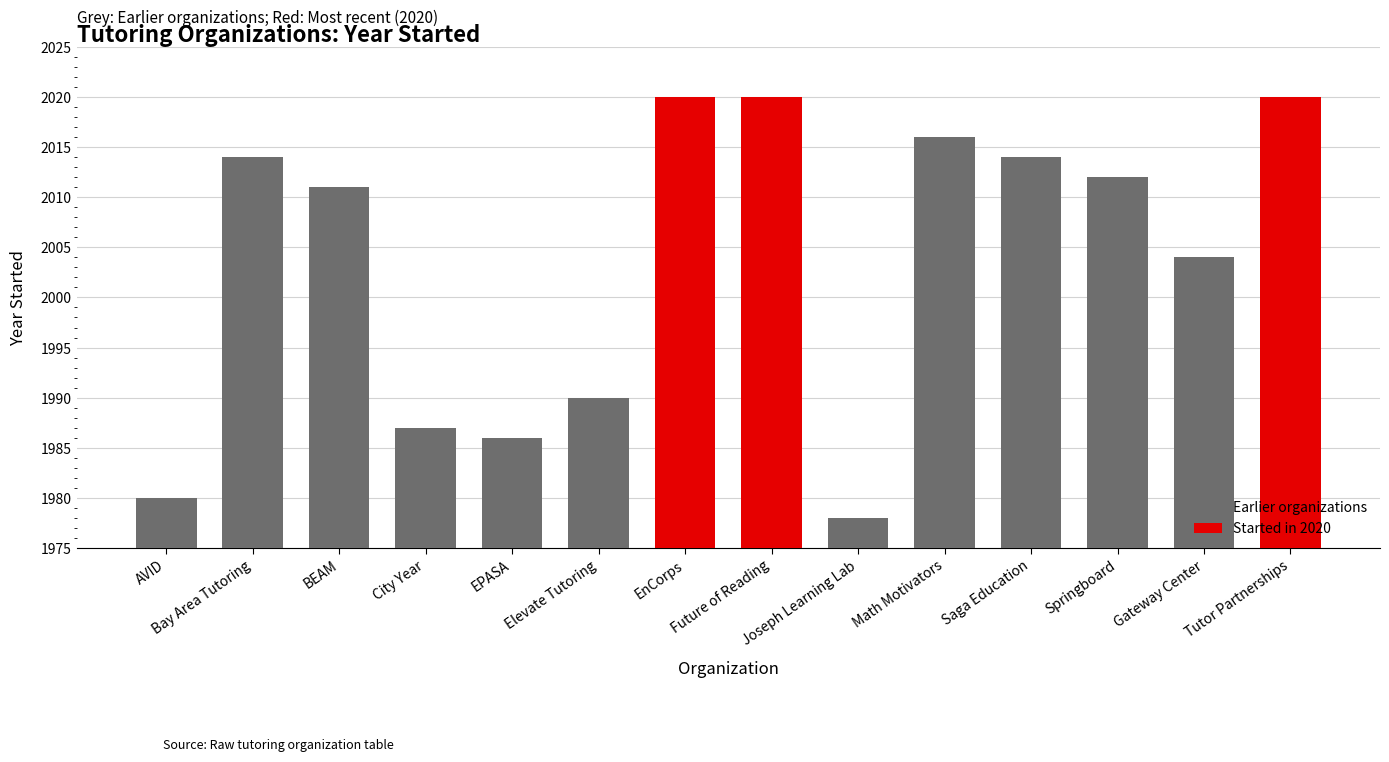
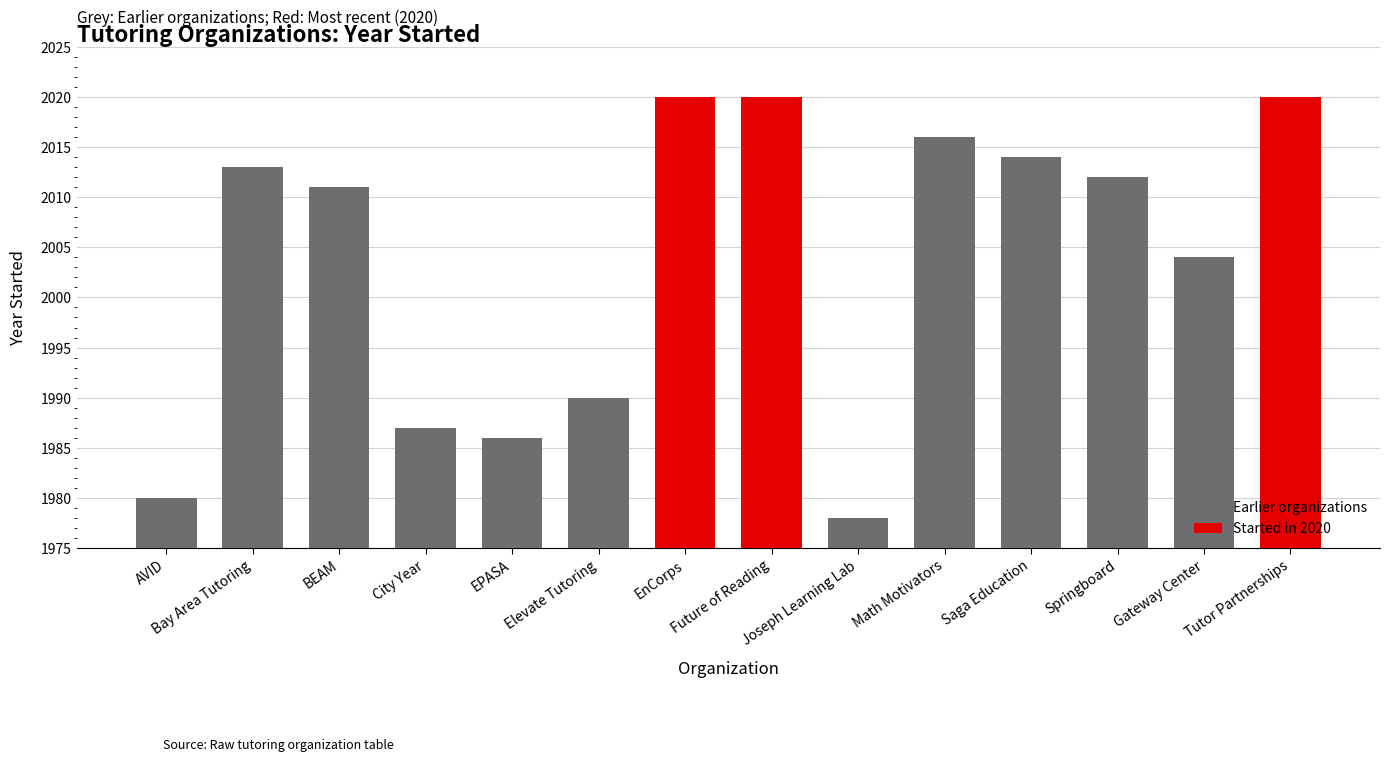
Earlier organizations, Bay Area Tutoring: 2014 -> 2013
